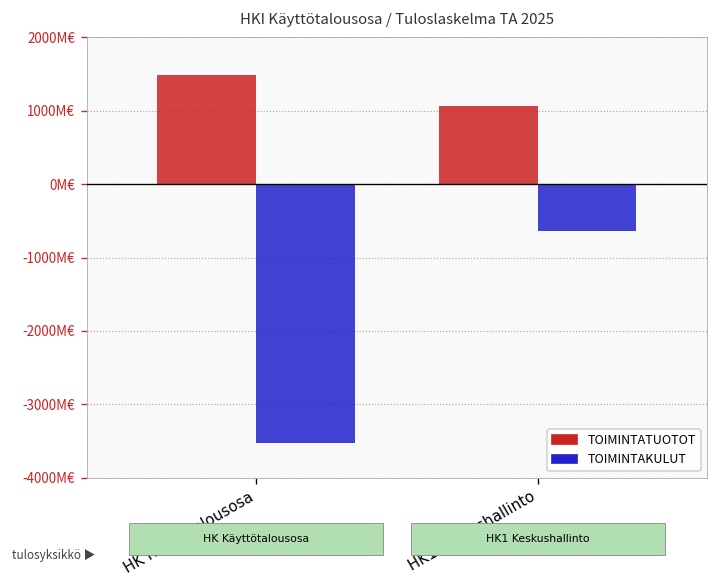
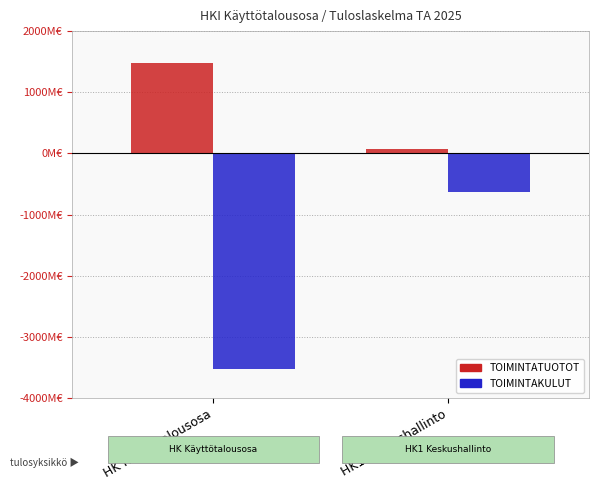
TOIMINTATUOTOT, HK1 Keskushallinto: 1100M€ -> 100M€
